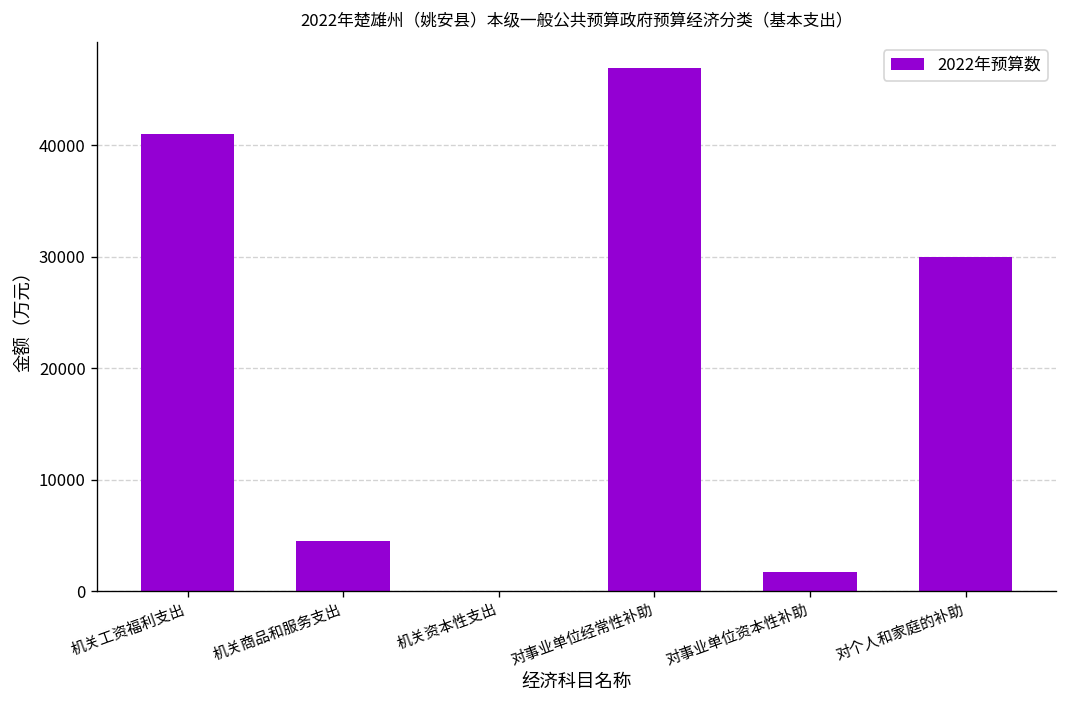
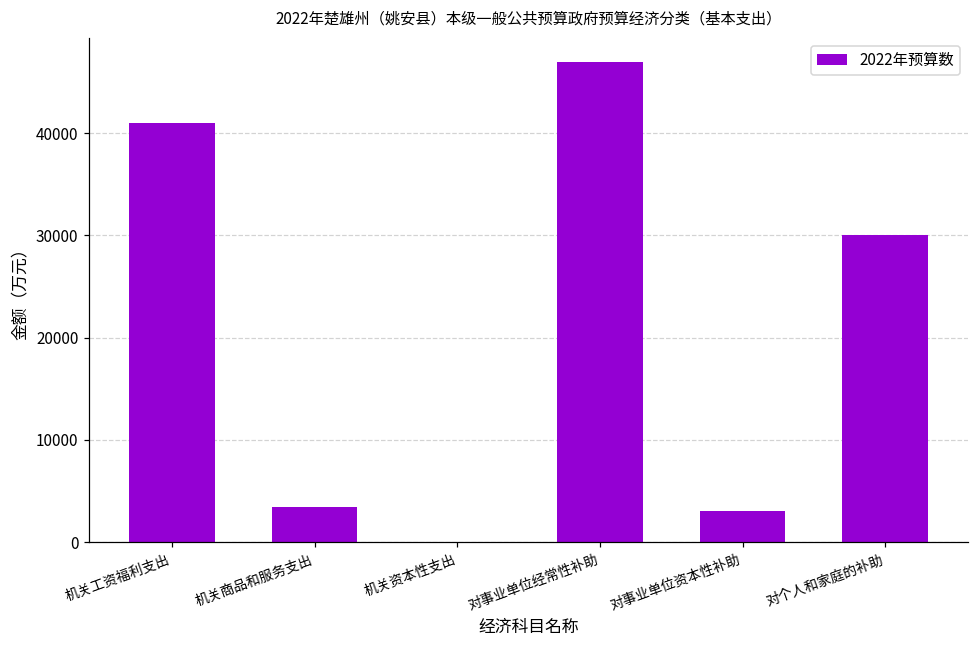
机关商品和服务支出: 4000 -> 3000
对事业单位资本性补助: 2000 -> 3000
